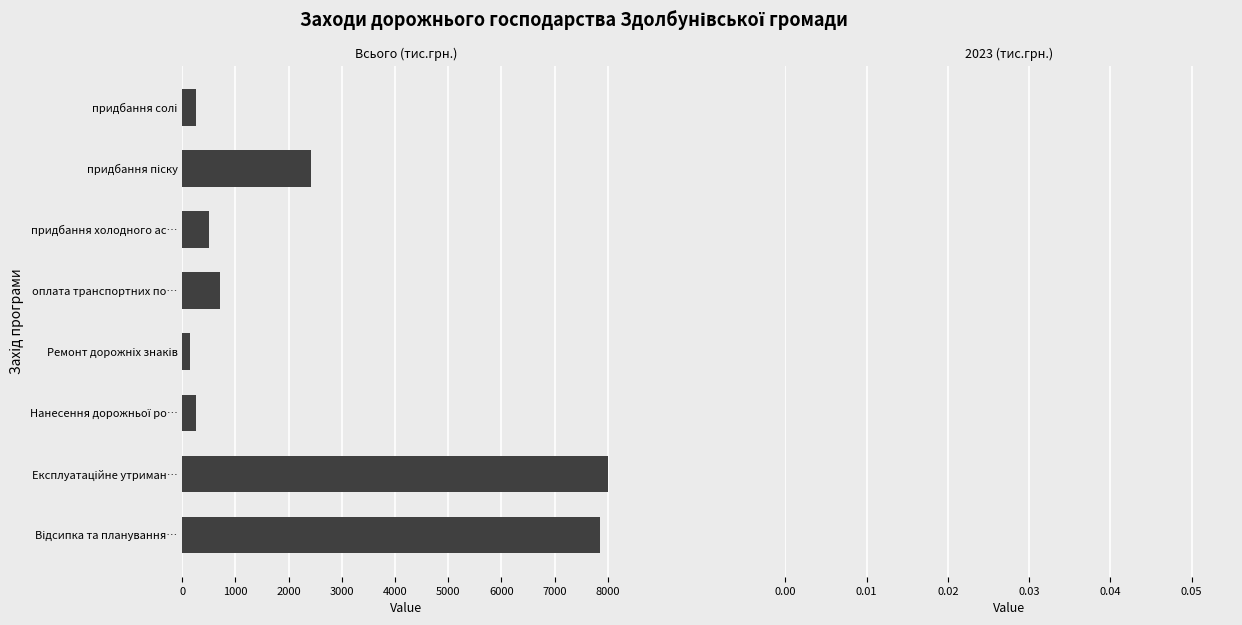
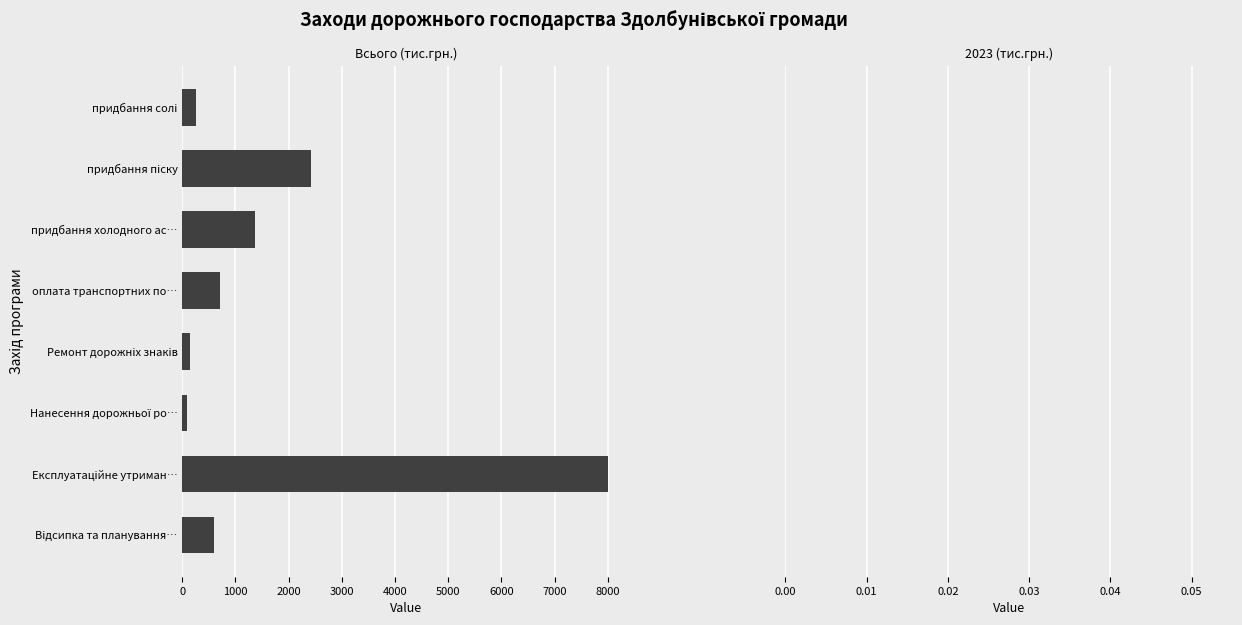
Всього (тис.грн.), придбання холодного ас…: 500 -> 1400
Всього (тис.грн.), Нанесення дорожньої ро…: 300 -> 100
Всього (тис.грн.), Відсипка та планування…: 7900 -> 600
